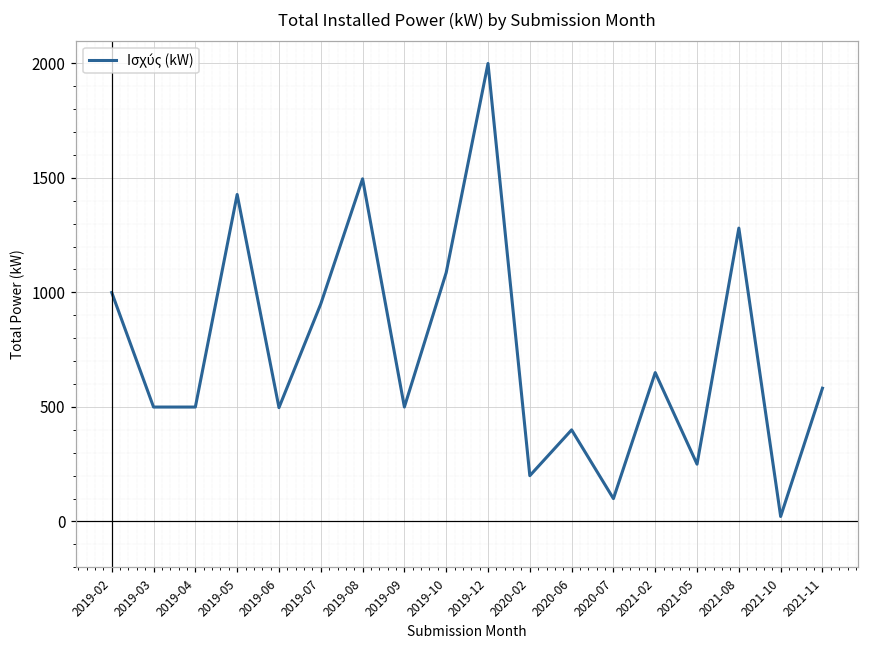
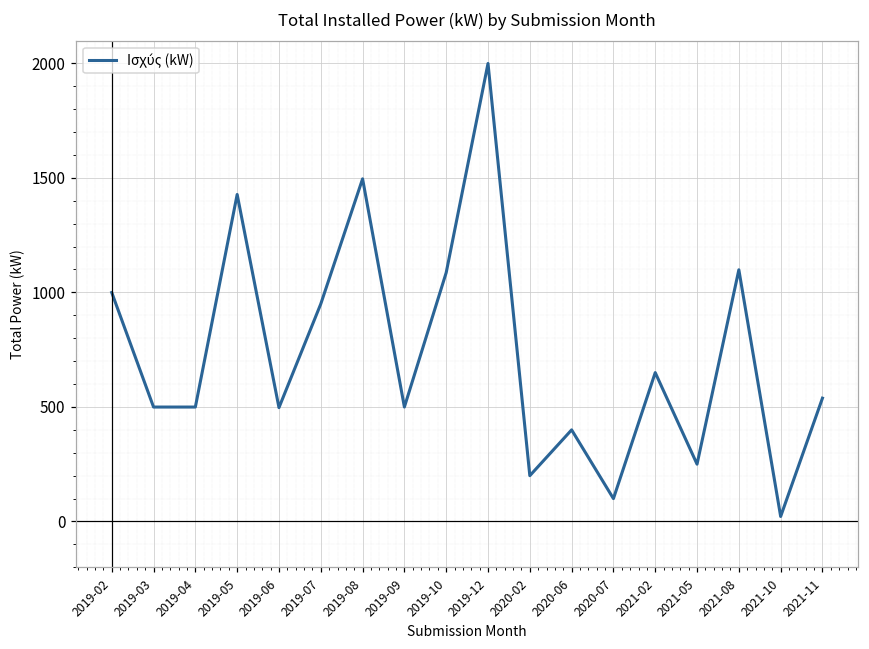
2021-08: 1280 -> 1100
2021-11: 580 -> 540
